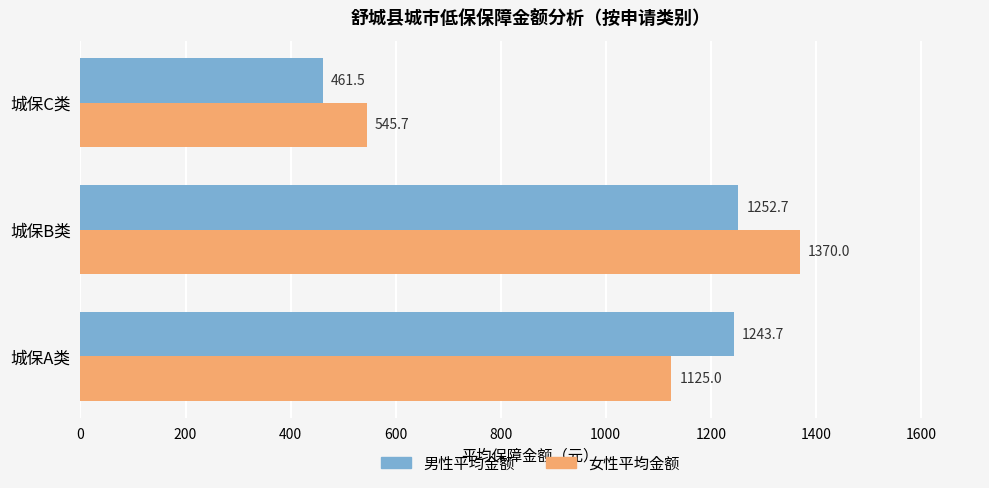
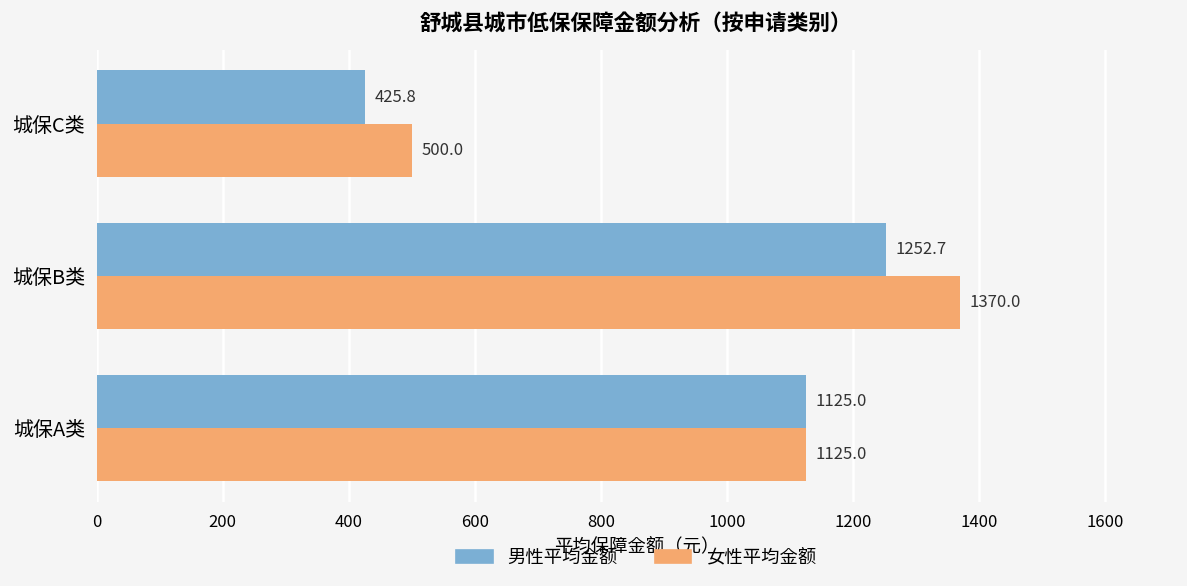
男性平均金额, 城保C类: 461.5 -> 425.8
女性平均金额, 城保C类: 545.7 -> 500.0
男性平均金额, 城保A类: 1243.7 -> 1125.0
